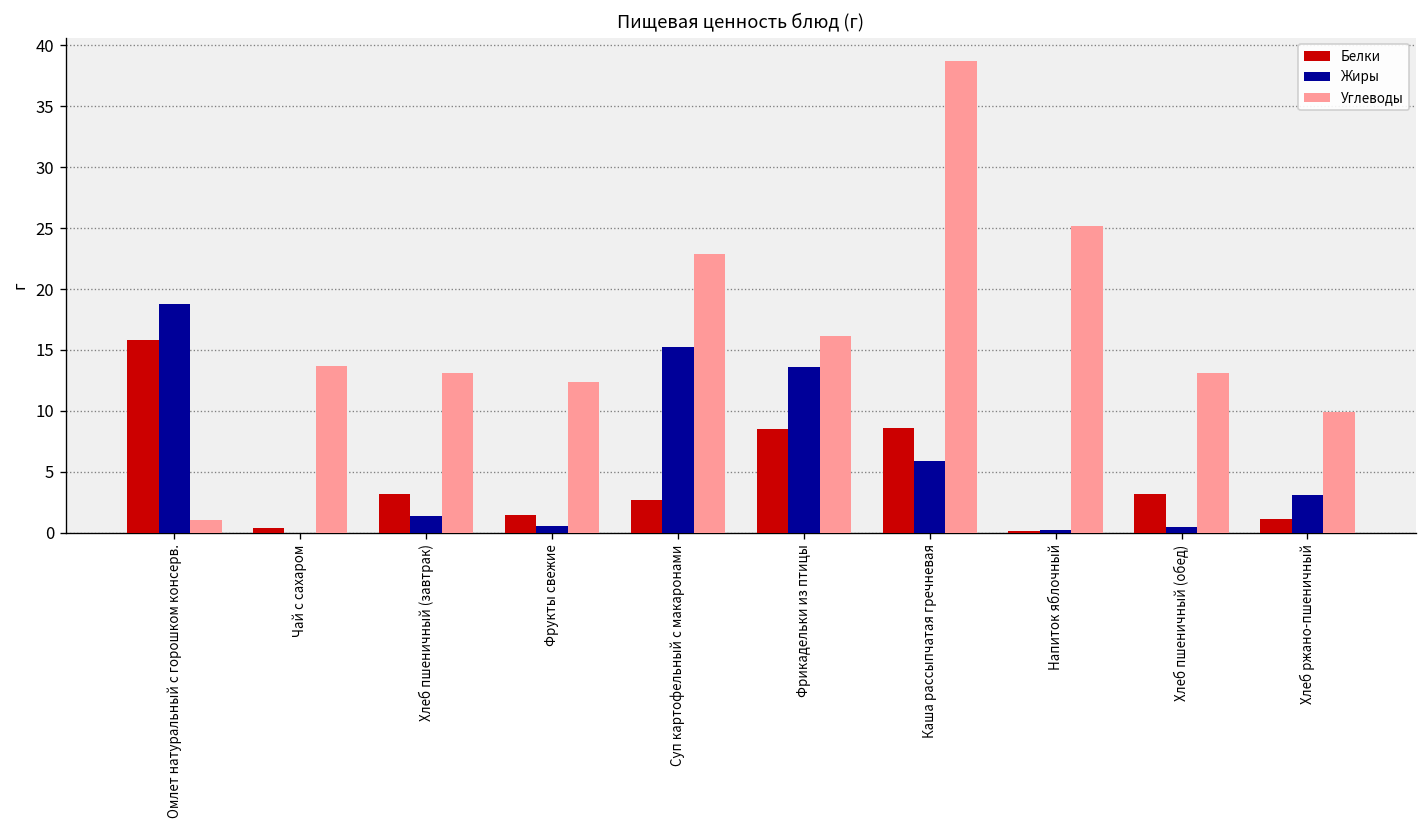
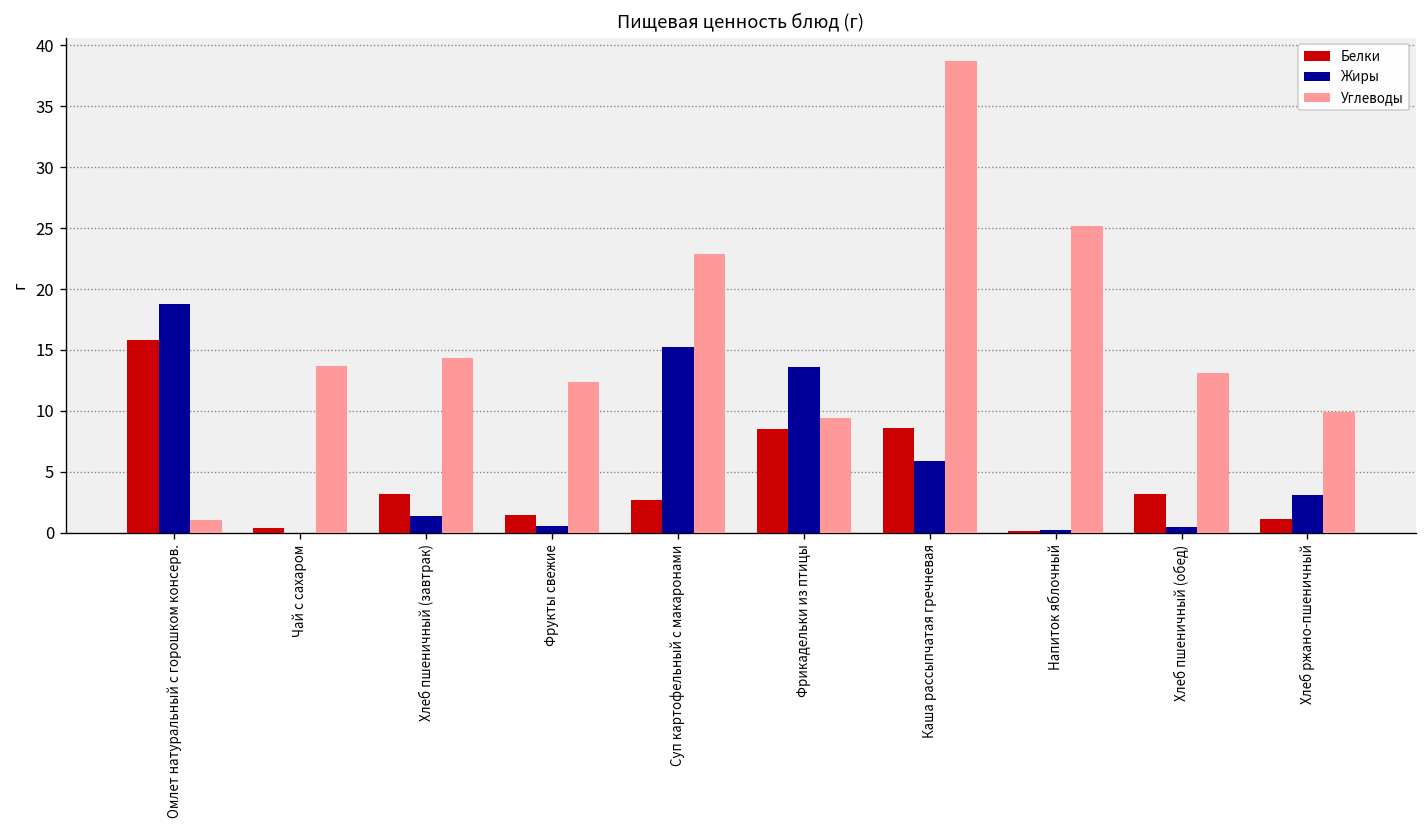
Углеводы, Хлеб пшеничный (завтрак): 13.1 -> 14.3
Углеводы, Фрикадельки из птицы: 16.1 -> 9.4
